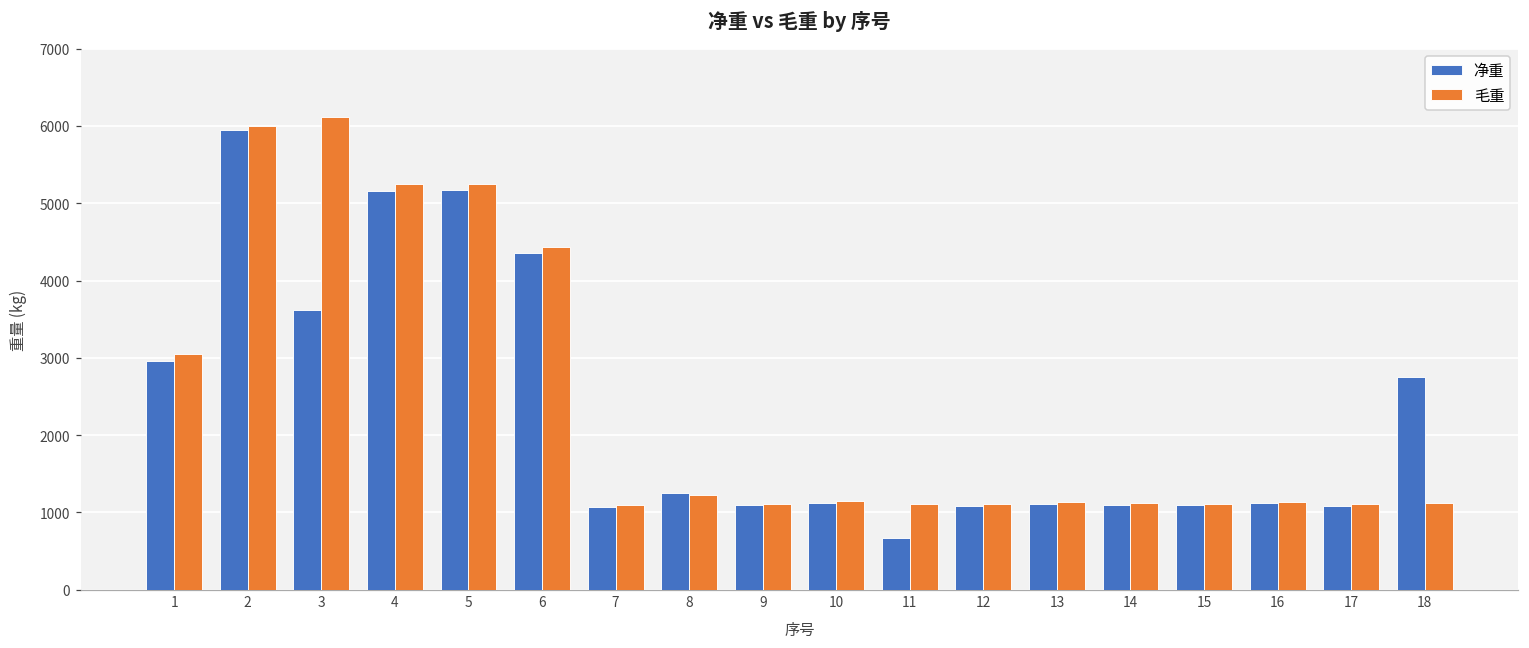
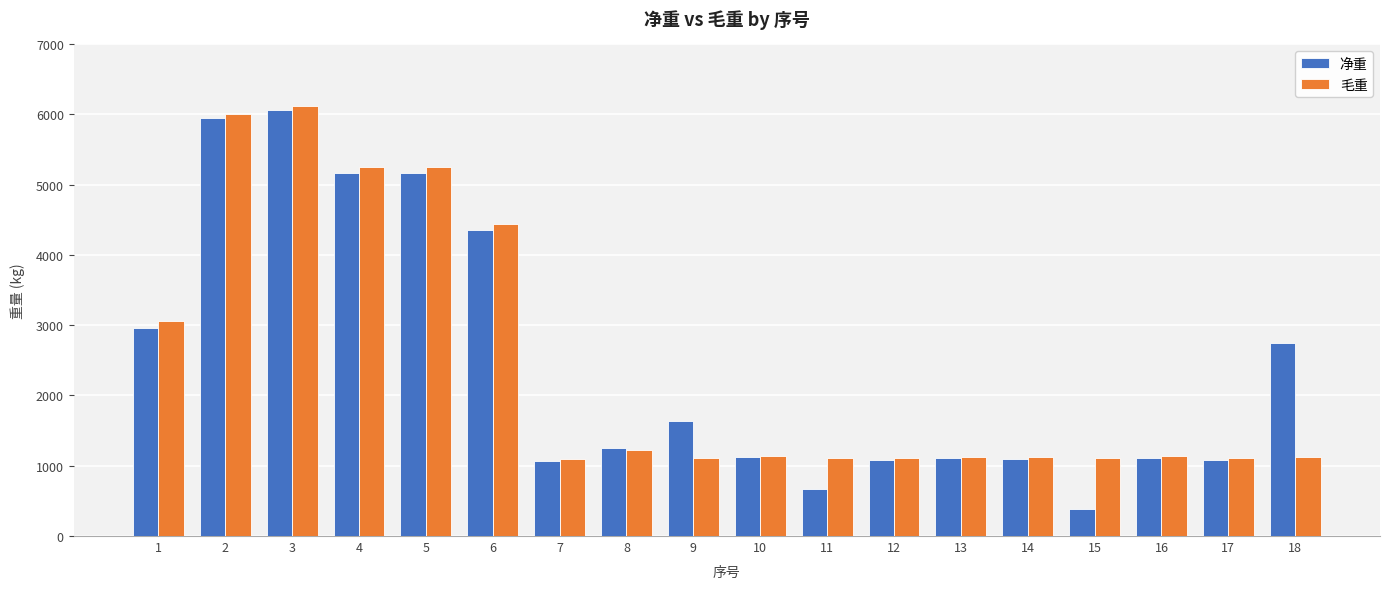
净重, 3: 3600 -> 6100
净重, 9: 1100 -> 1600
净重, 15: 1100 -> 400
